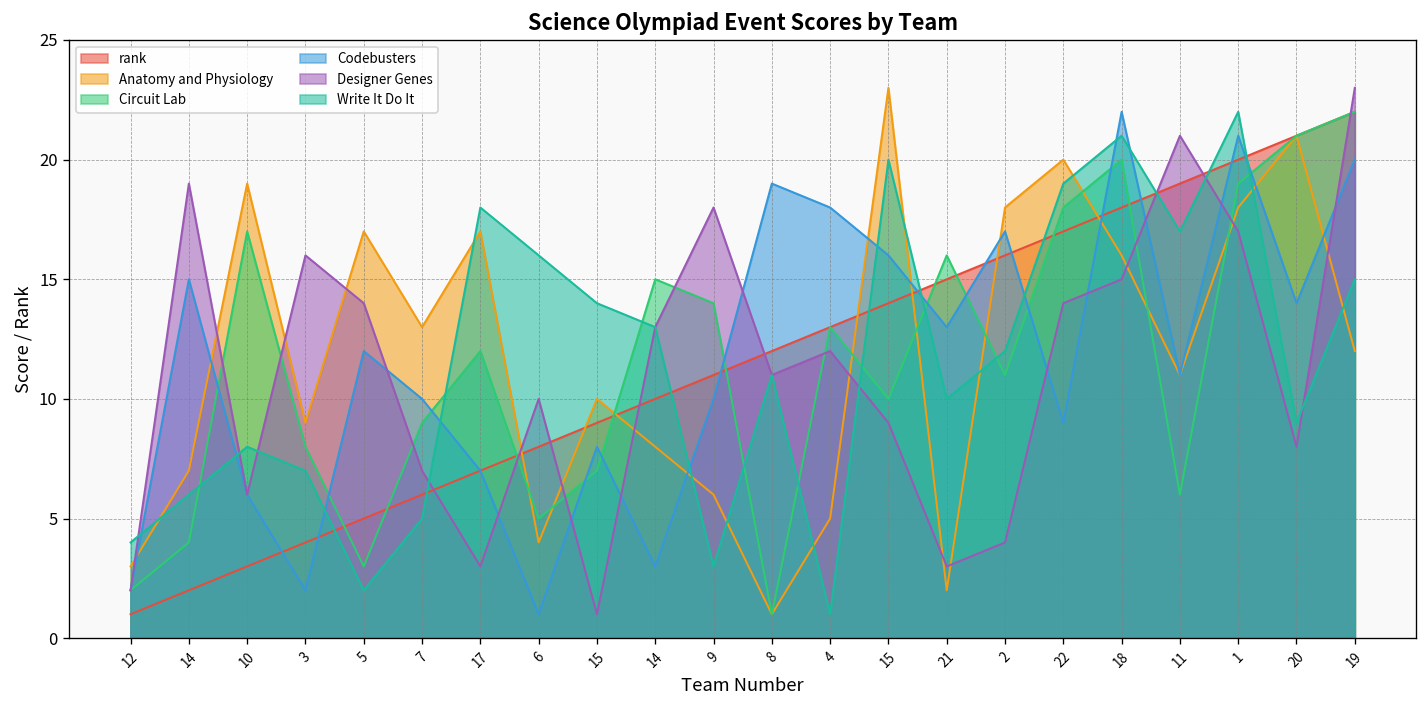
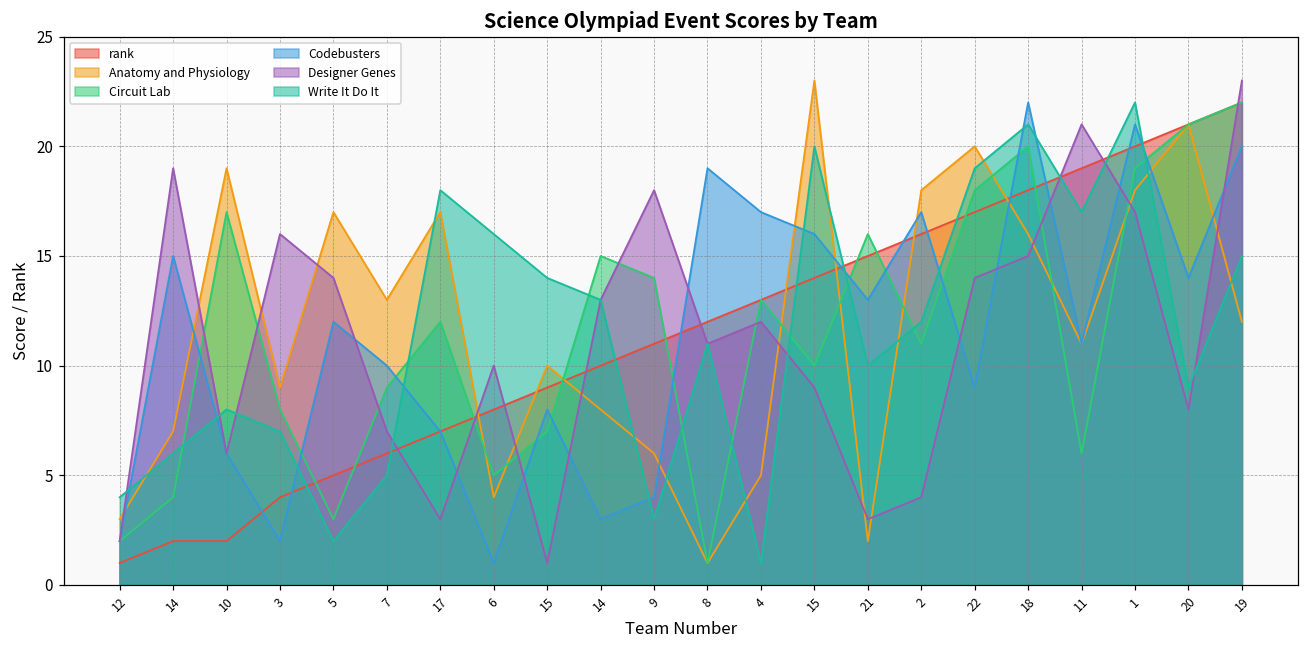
rank, 10: 3 -> 2
Codebusters, 9: 10 -> 4
Codebusters, 4: 18 -> 17
